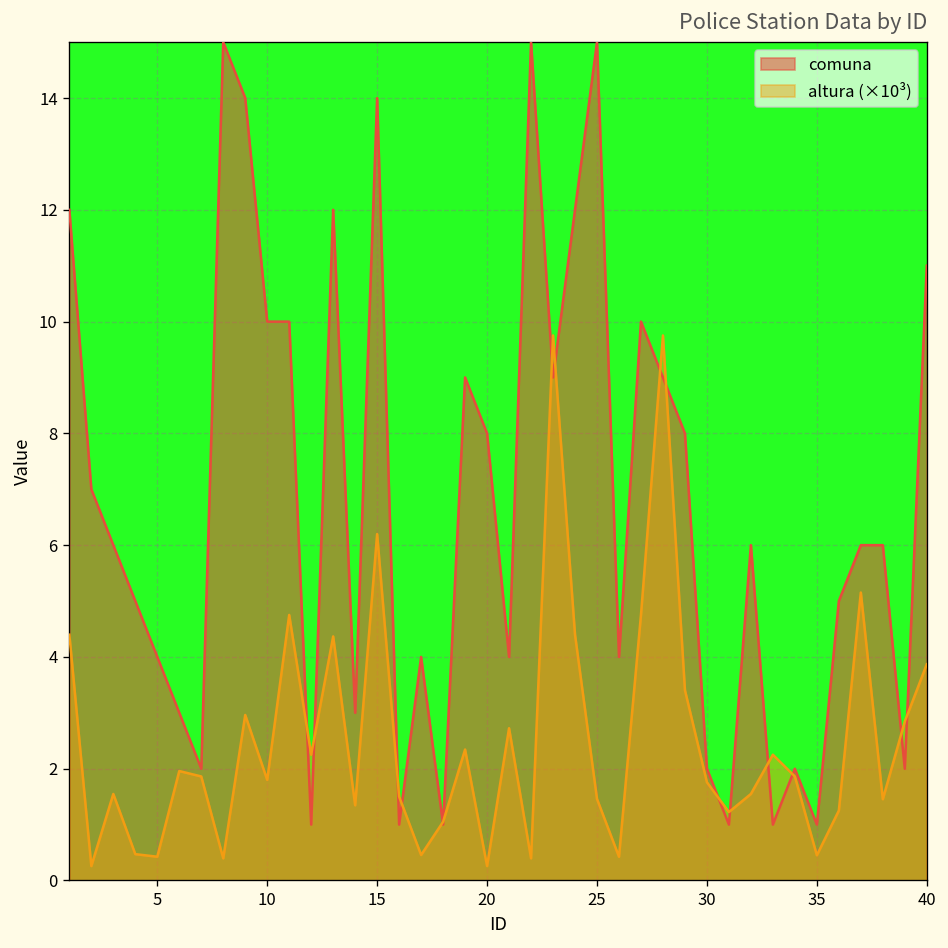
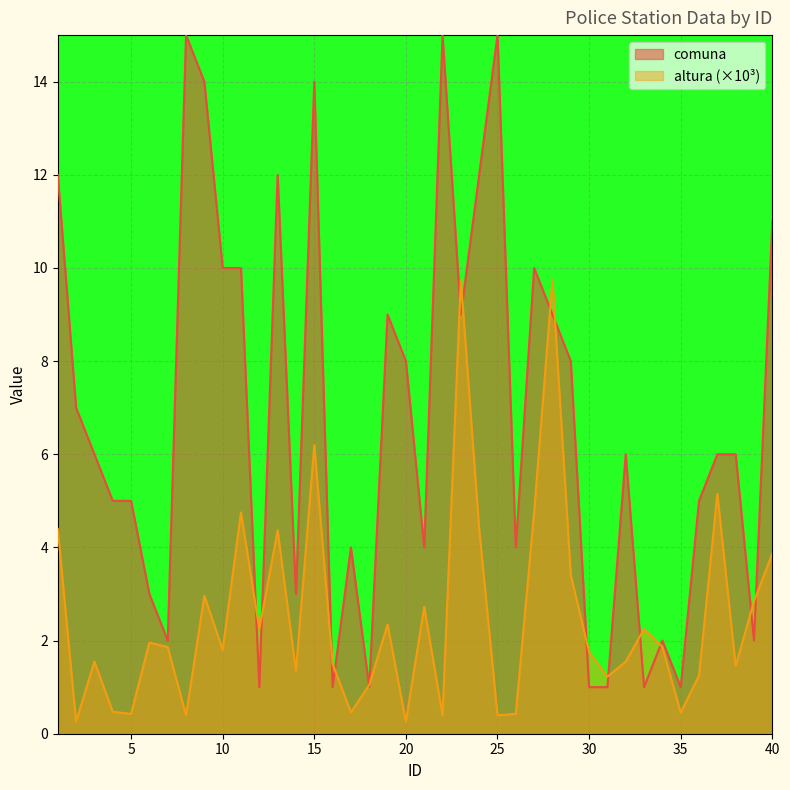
comuna, 5: 4 -> 5
altura (×10³), 25: 1.5 -> 0.4
comuna, 30: 2 -> 1
